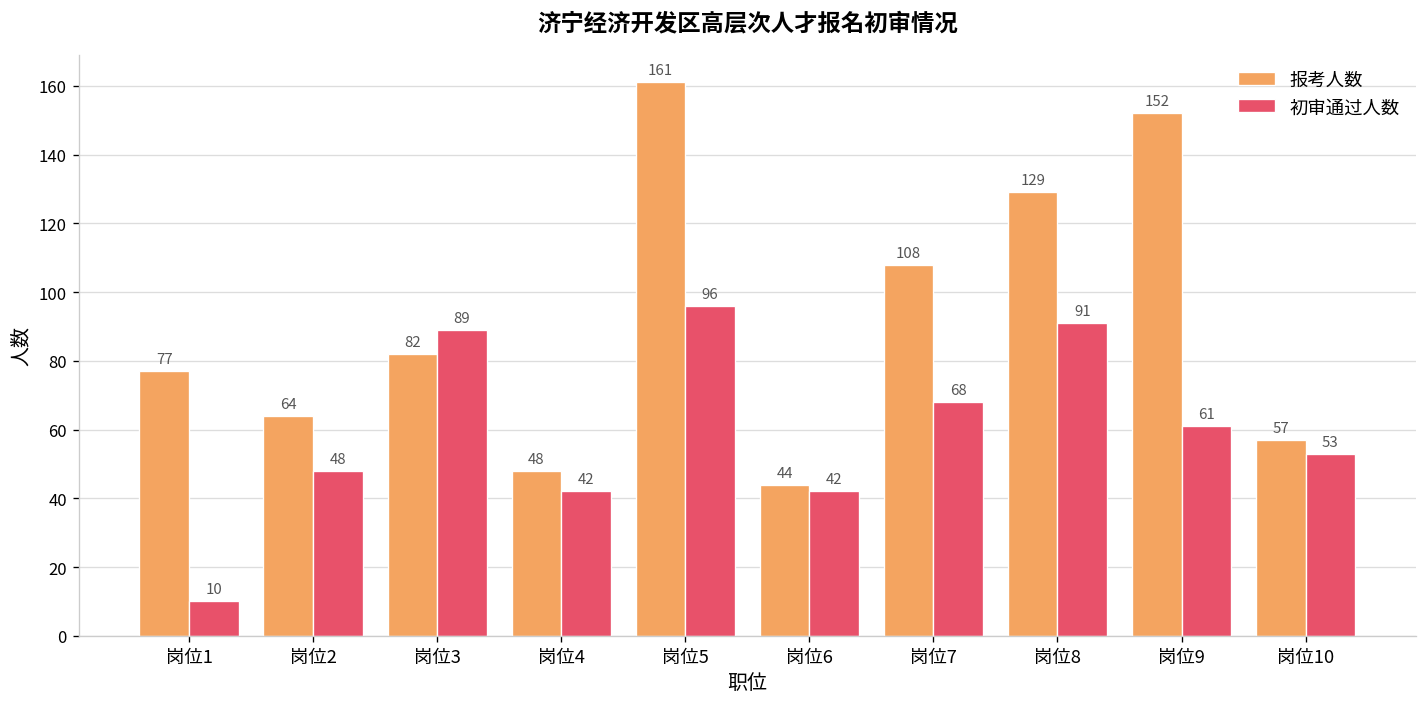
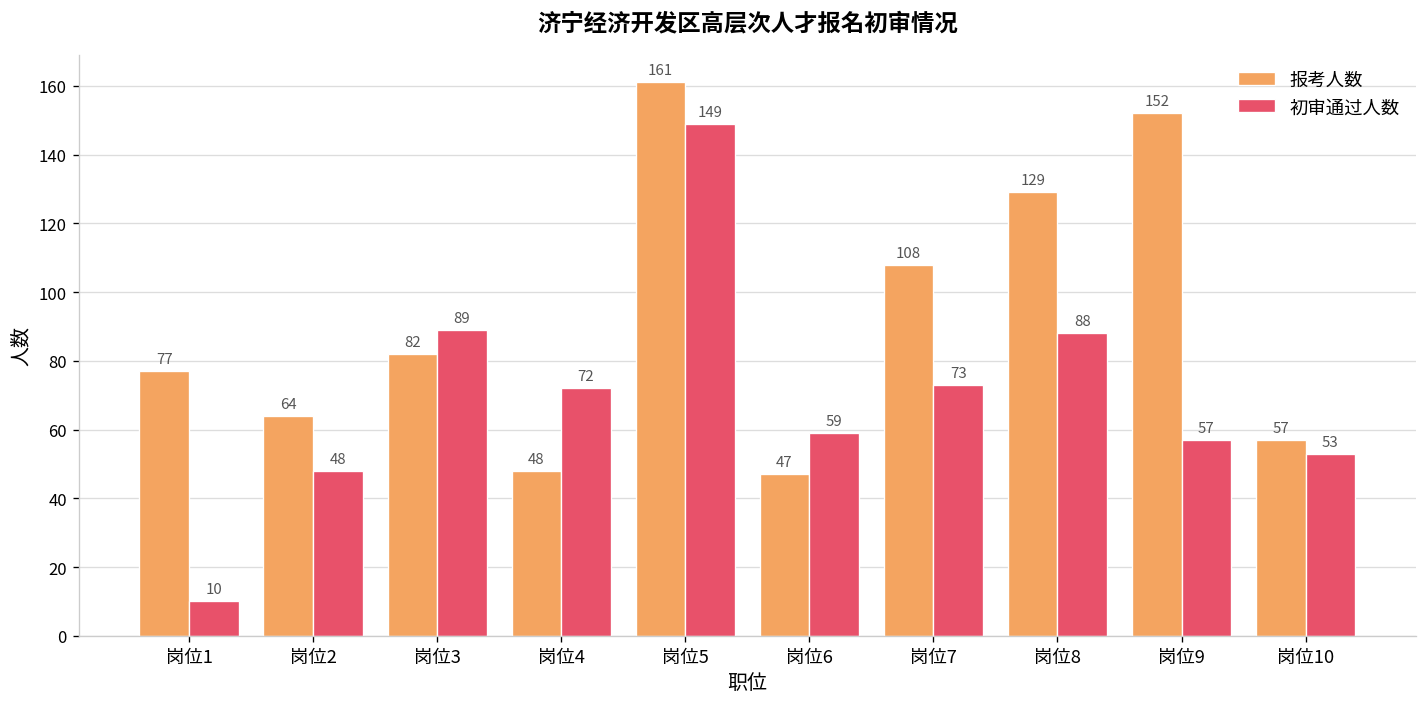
初审通过人数, 岗位4: 42 -> 72
初审通过人数, 岗位5: 96 -> 149
报考人数, 岗位6: 44 -> 47
初审通过人数, 岗位6: 42 -> 59
初审通过人数, 岗位7: 68 -> 73
初审通过人数, 岗位8: 91 -> 88
初审通过人数, 岗位9: 61 -> 57
